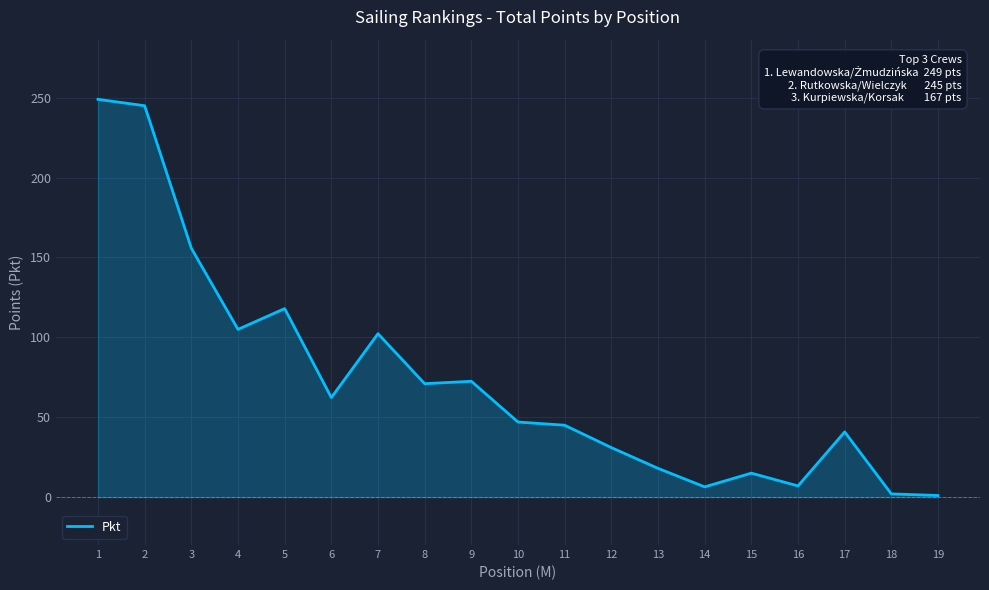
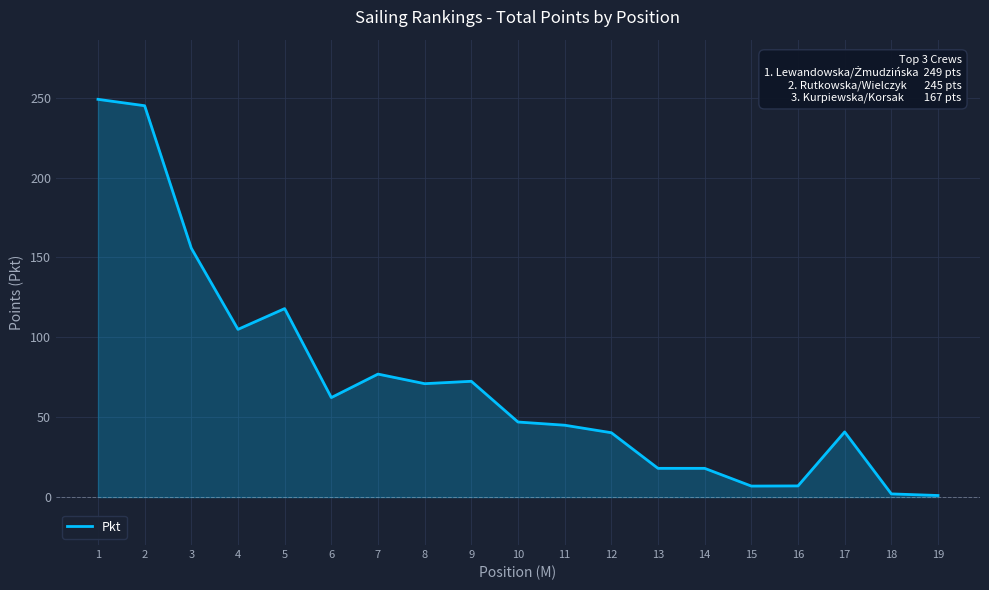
7: 102 -> 77
12: 31 -> 40
14: 6 -> 18
15: 15 -> 7
